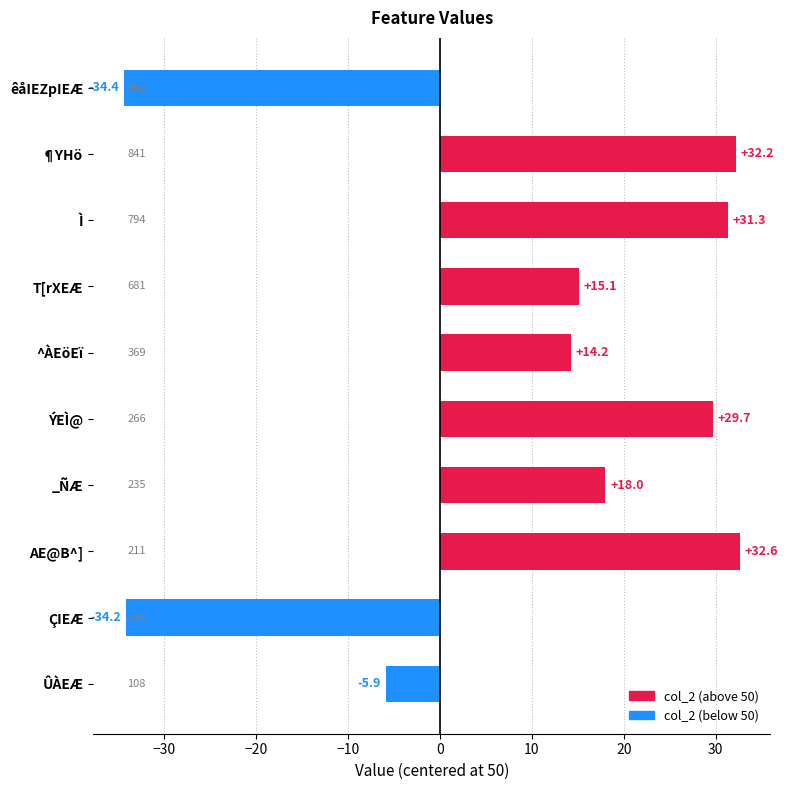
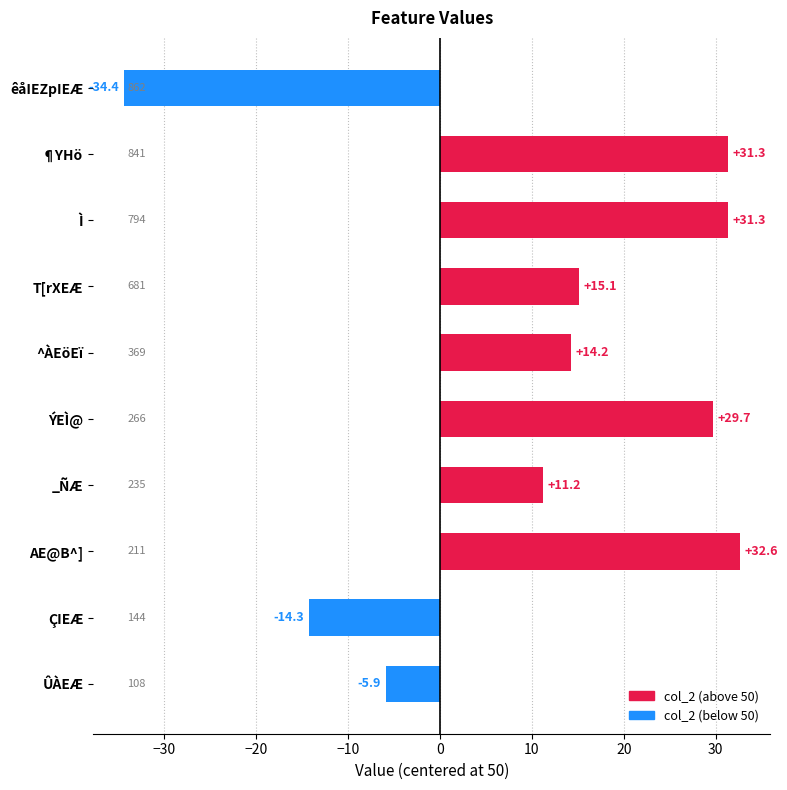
¶YHö: +32.2 -> +31.3
_ÑÆ: +18.0 -> +11.2
ÇIEÆ: -34.2 -> -14.3
